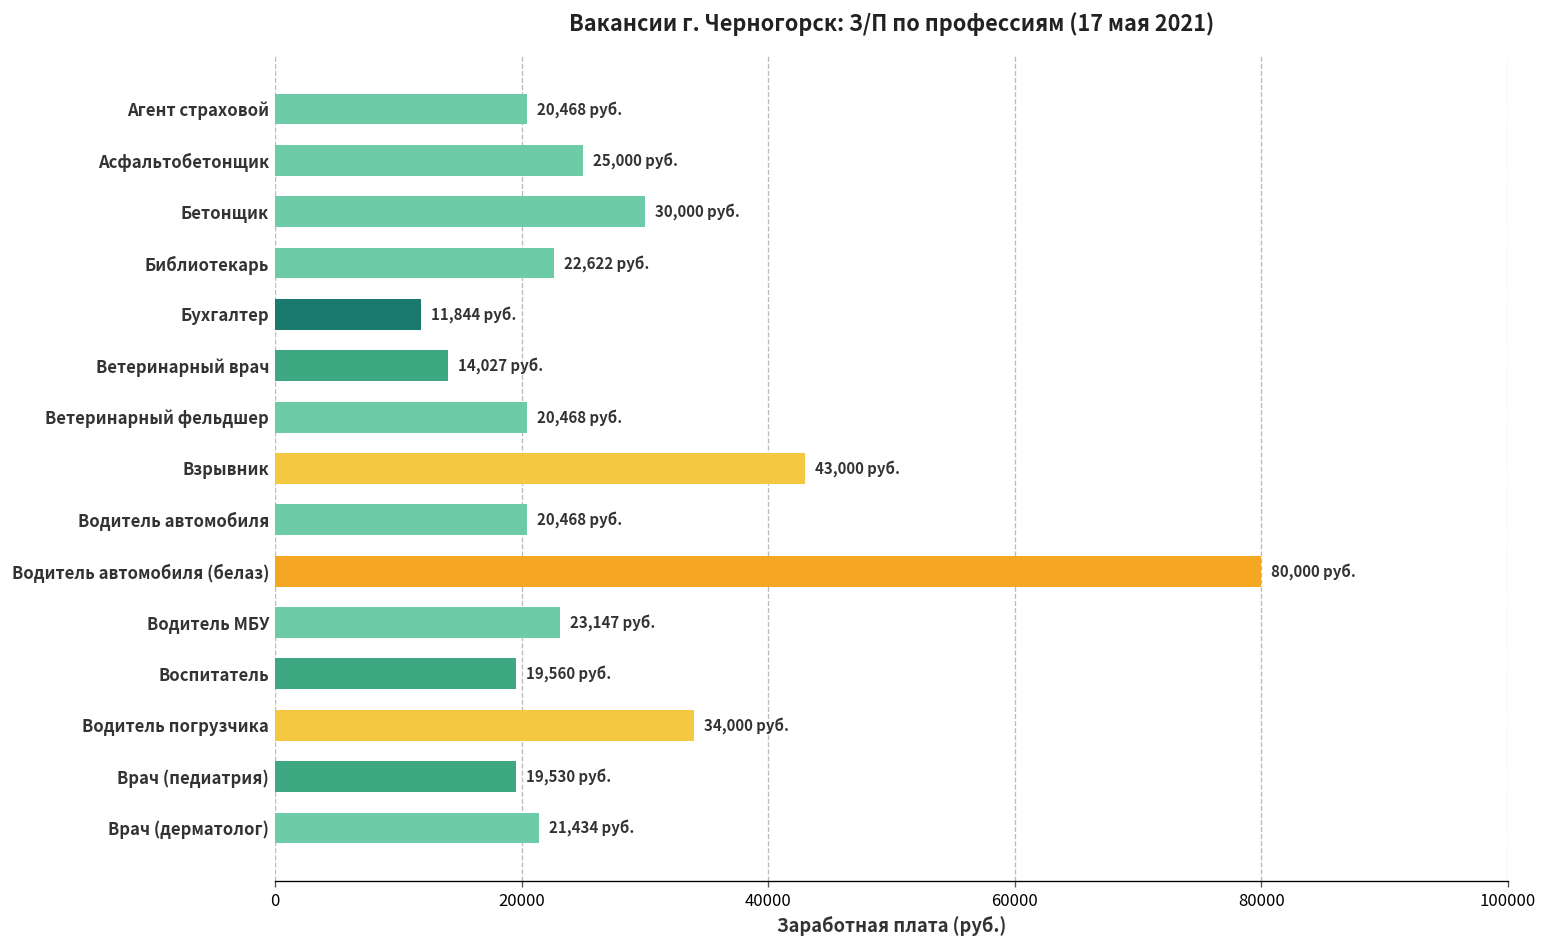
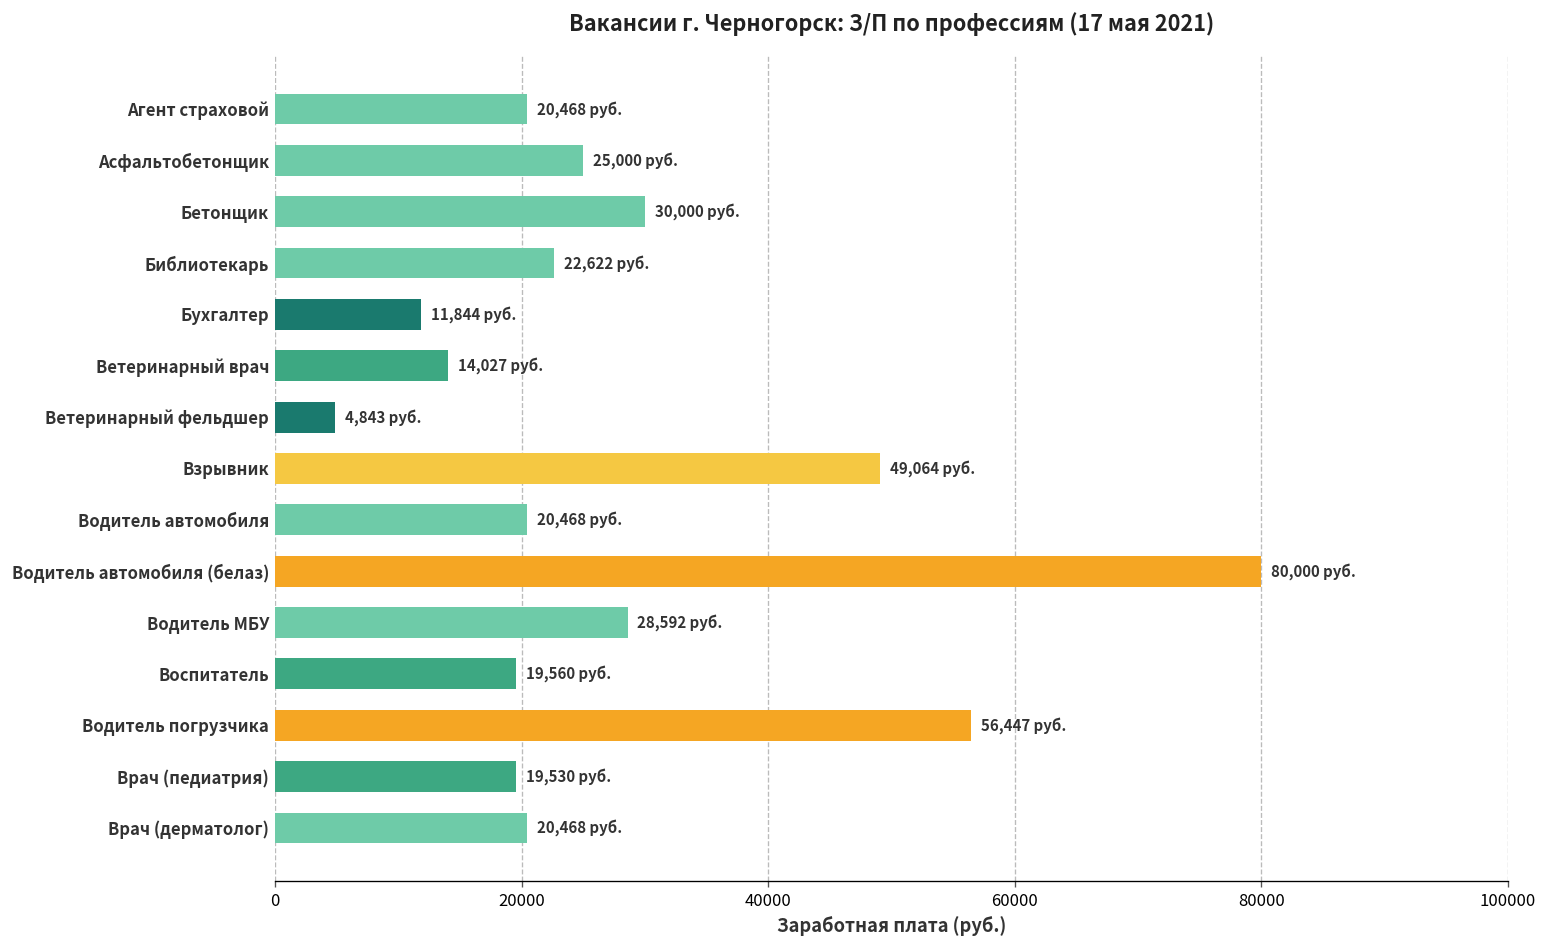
Ветеринарный фельдшер: 20,468 -> 4,843
Взрывник: 43,000 -> 49,064
Водитель МБУ: 23,147 -> 28,592
Водитель погрузчика: 34,000 -> 56,447
Врач (дерматолог): 21,434 -> 20,468
